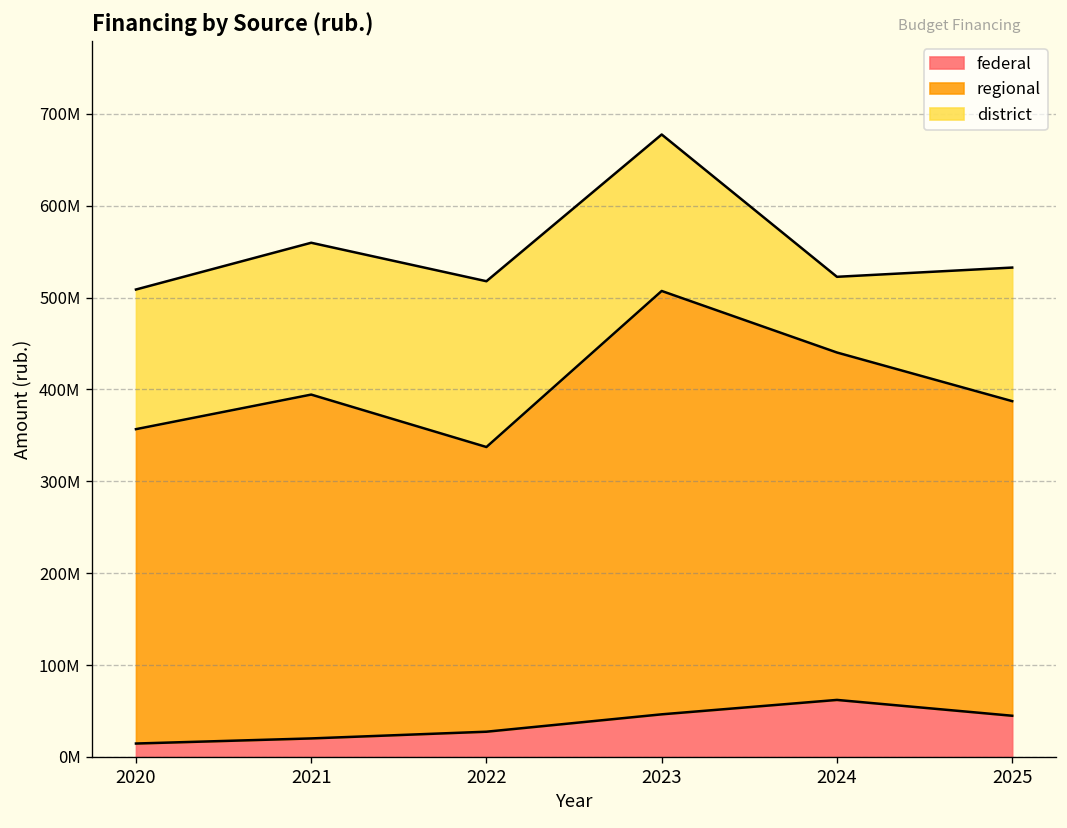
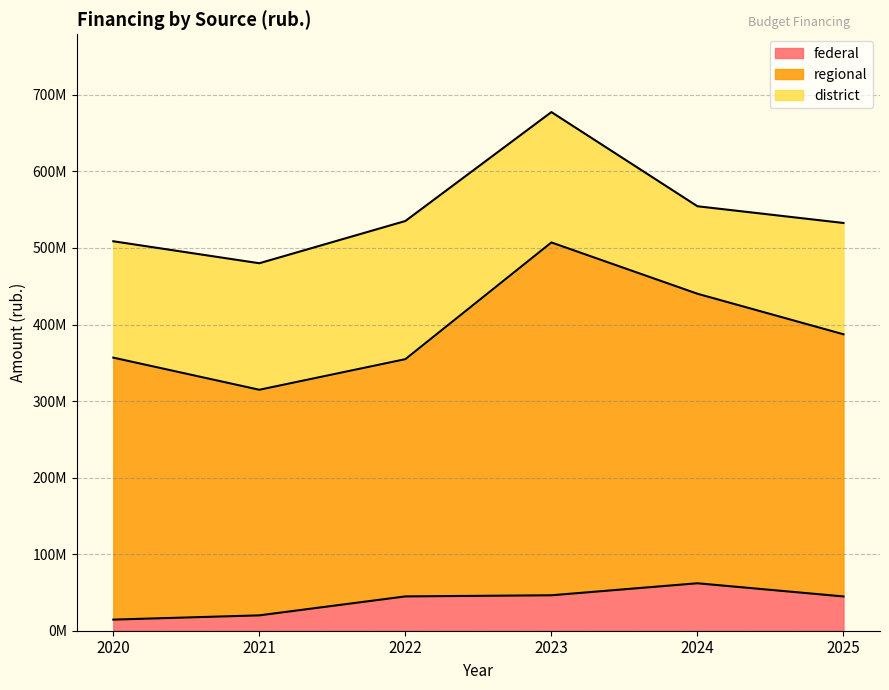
regional, 2021: 370000000 -> 290000000
federal, 2022: 30000000 -> 40000000
district, 2024: 80000000 -> 110000000
